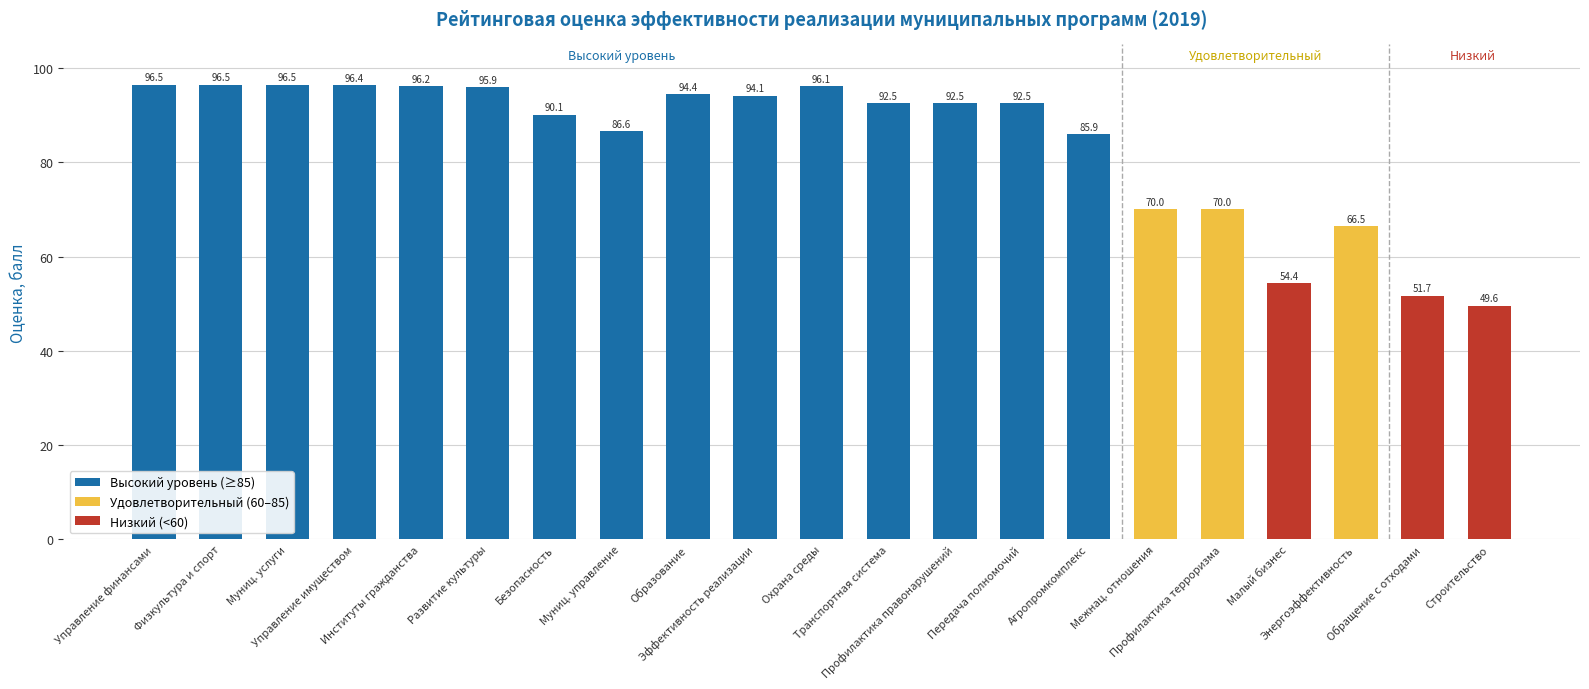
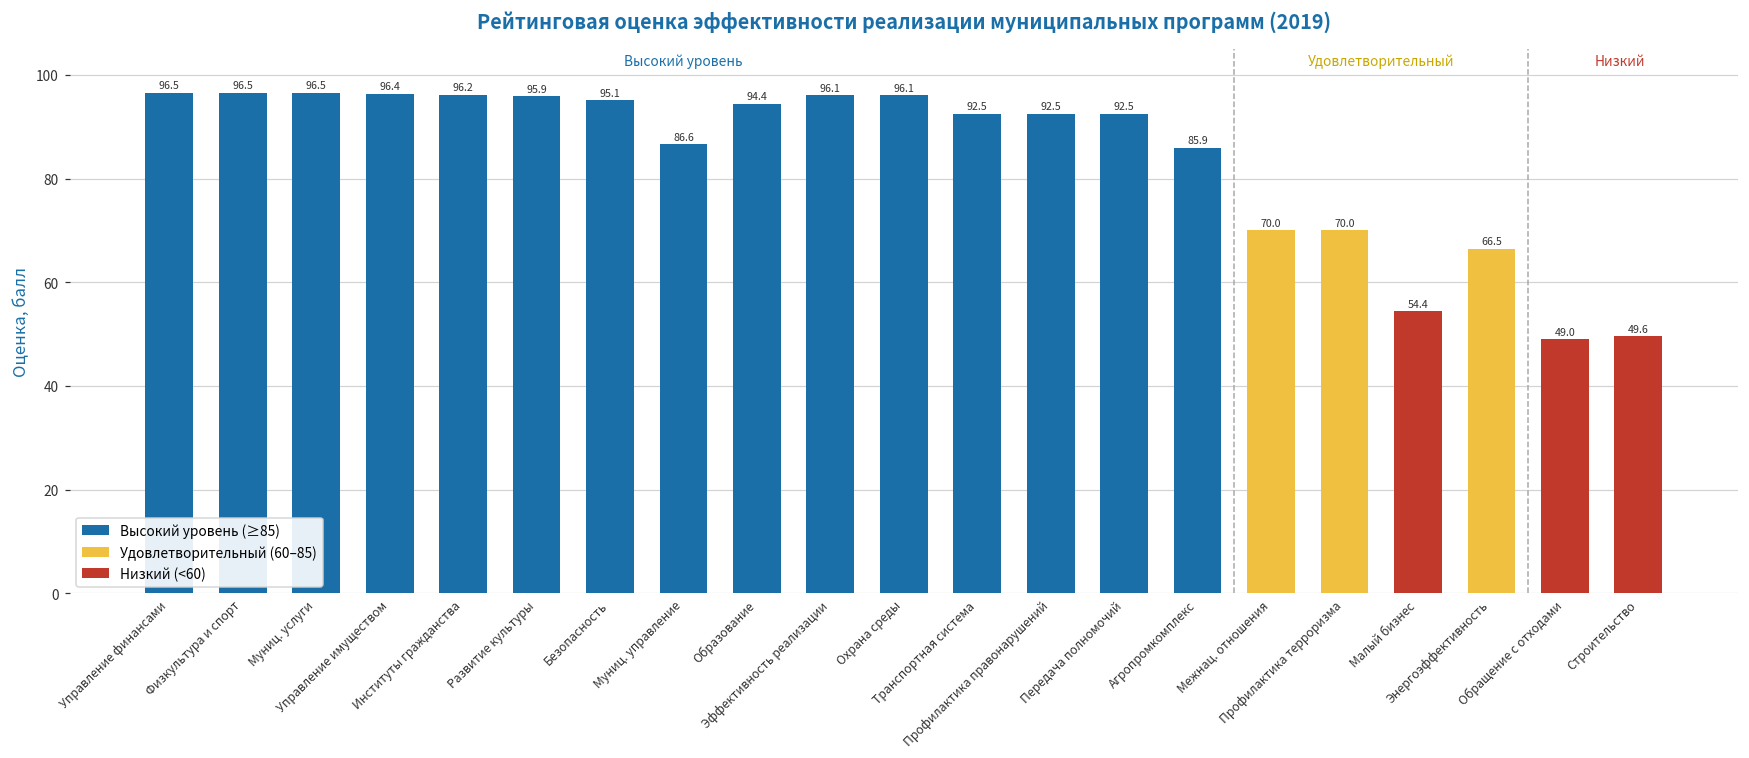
Безопасность: 90.1 -> 95.1
Эффективность реализации: 94.1 -> 96.1
Обращение с отходами: 51.7 -> 49.0
